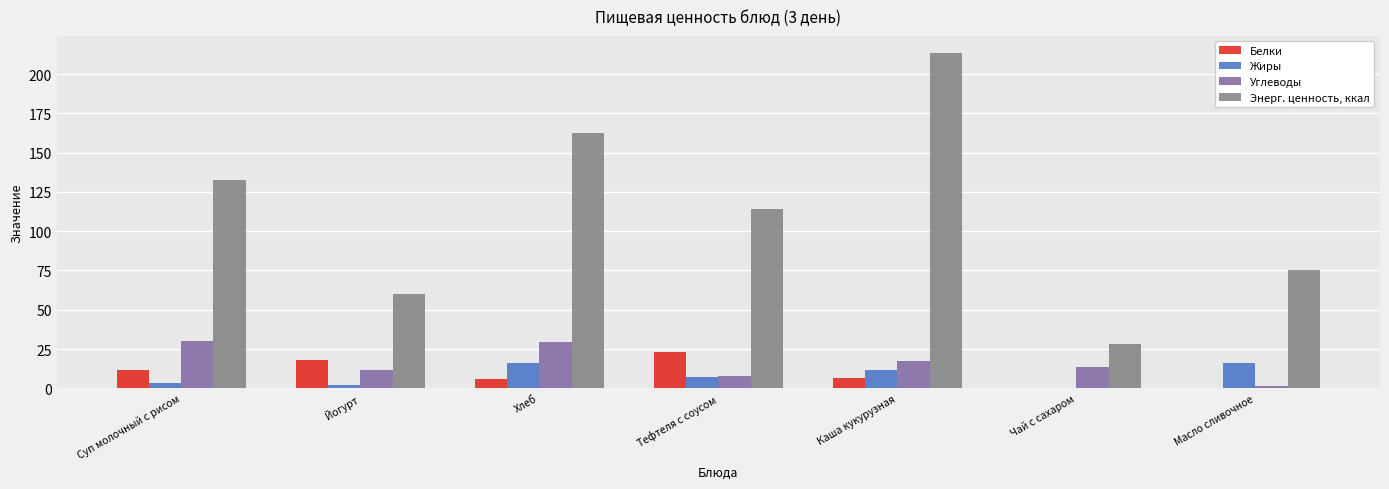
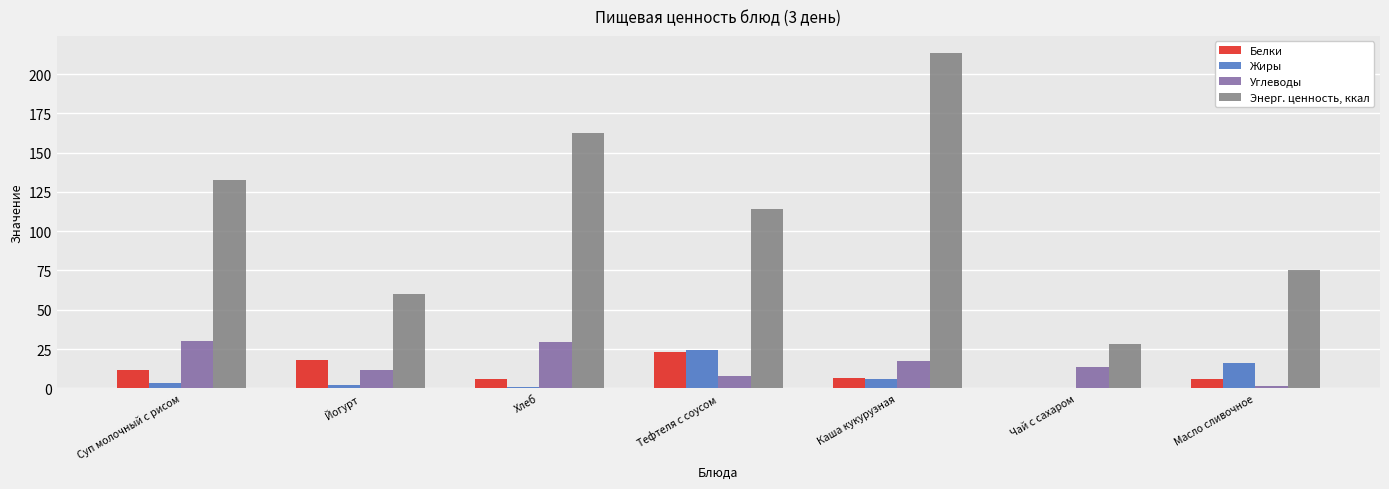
Жиры, Хлеб: 16 -> 1
Жиры, Тефтеля с соусом: 7 -> 24
Жиры, Каша кукурузная: 12 -> 6
Белки, Масло сливочное: 0 -> 6
